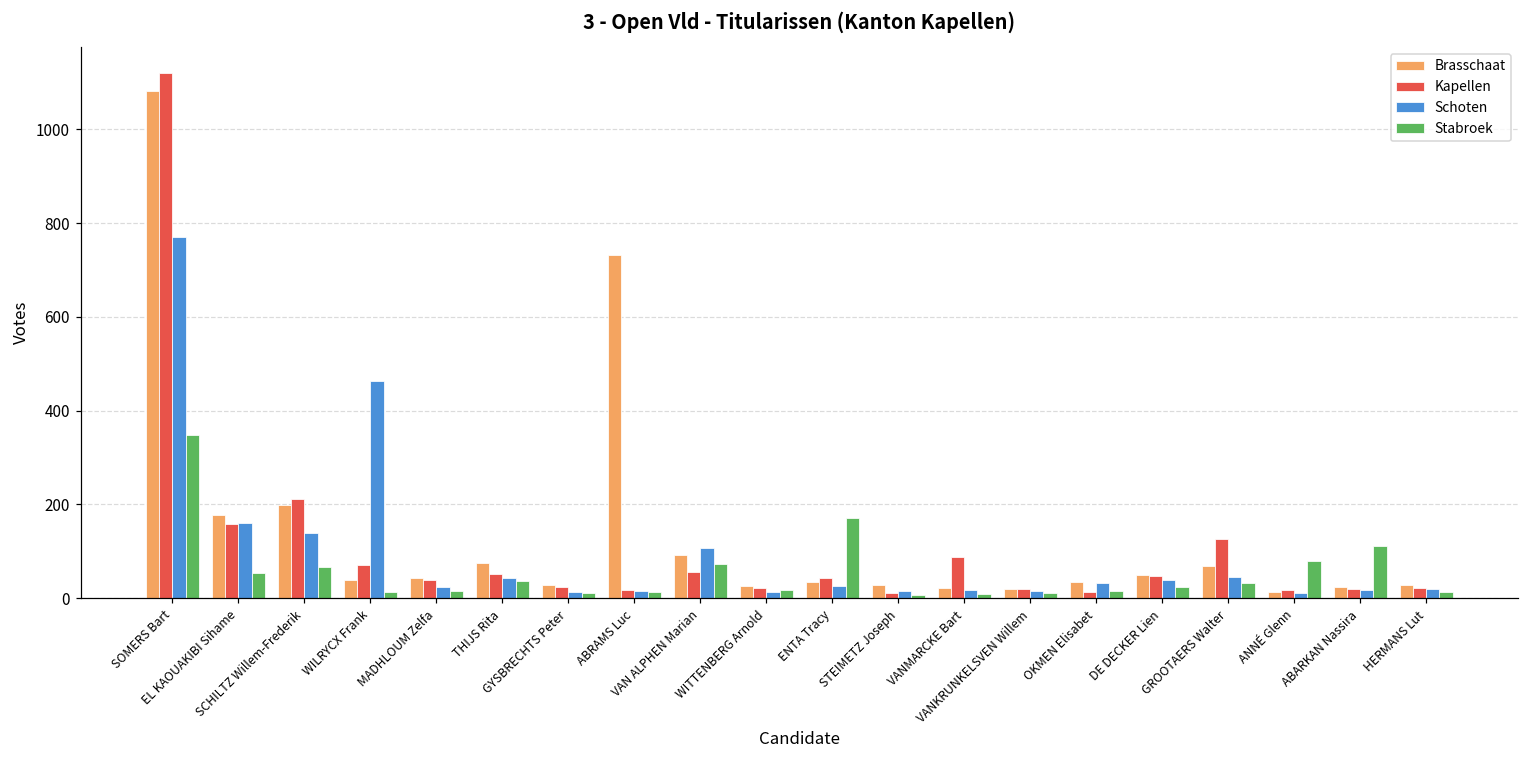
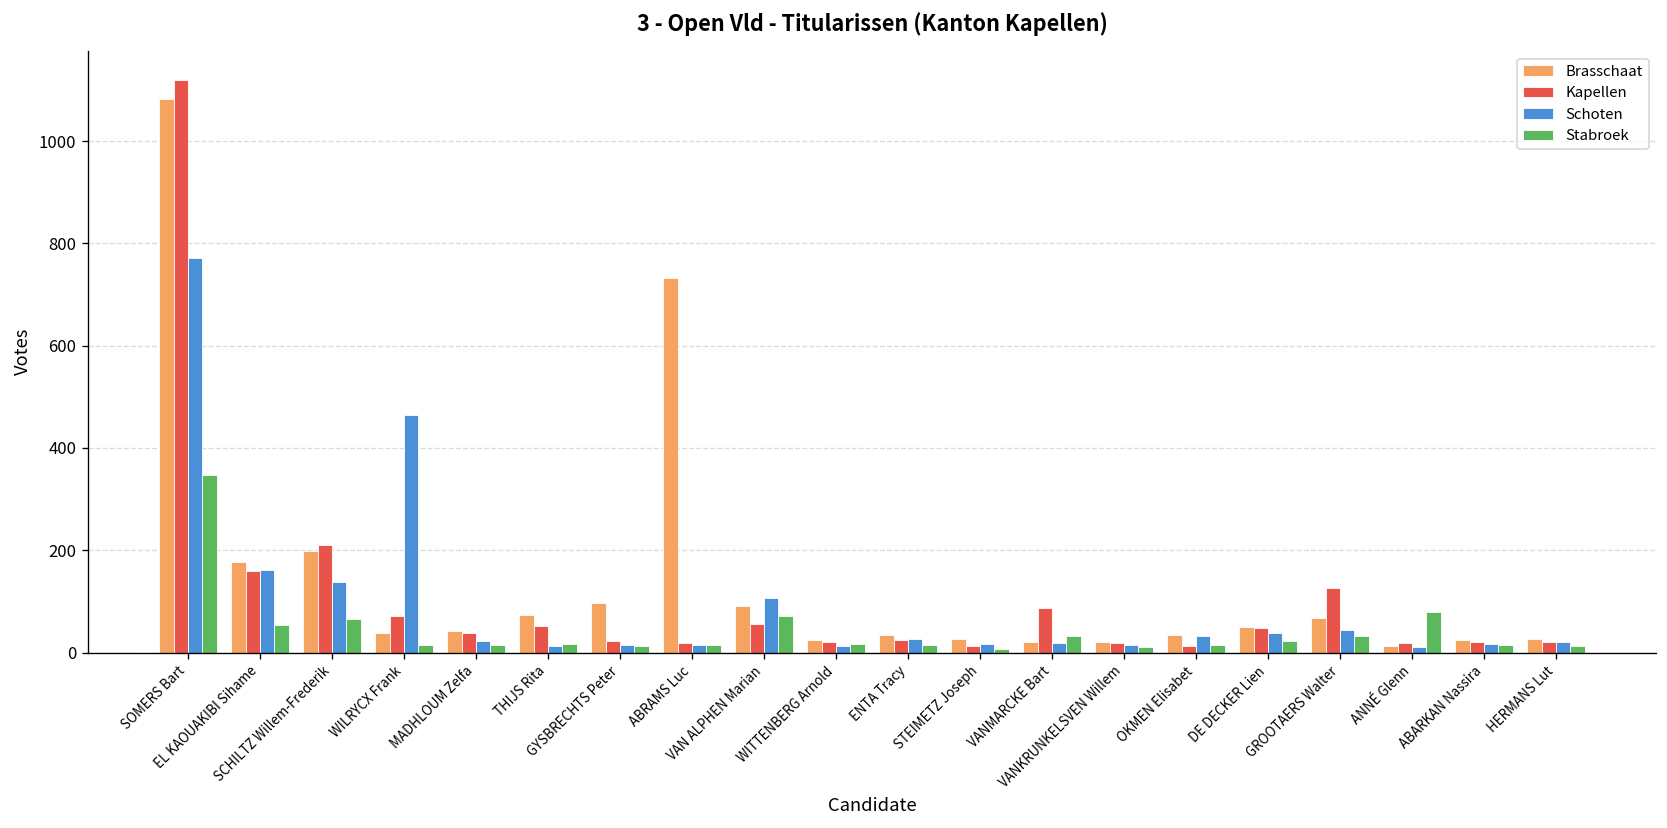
Schoten, THIJS Rita: 40 -> 10
Stabroek, THIJS Rita: 40 -> 20
Brasschaat, GYSBRECHTS Peter: 30 -> 100
Kapellen, ENTA Tracy: 40 -> 30
Stabroek, ENTA Tracy: 170 -> 10
Stabroek, VANMARCKE Bart: 10 -> 30
Stabroek, ABARKAN Nassira: 110 -> 10
